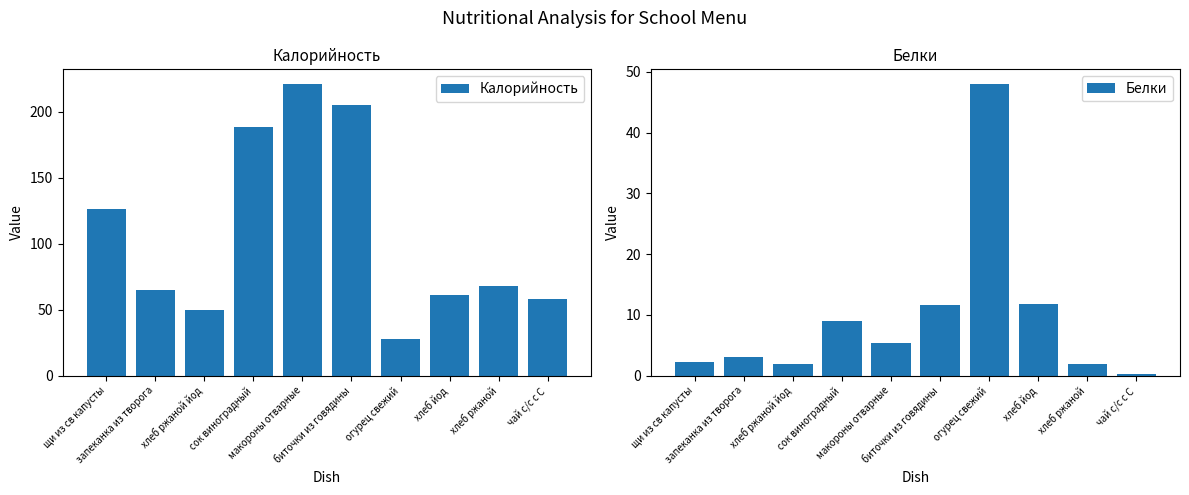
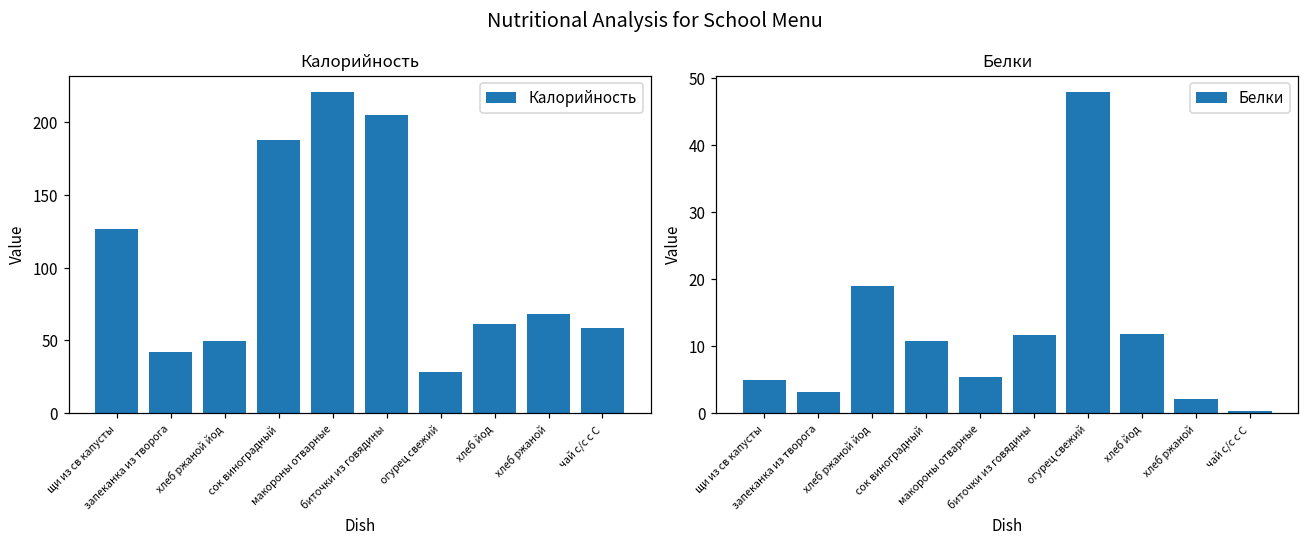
Калорийность, запеканка из творога: 65 -> 42
Белки, щи из св капусты: 2 -> 5
Белки, хлеб ржаной йод: 2 -> 19
Белки, сок виноградный: 9 -> 11
